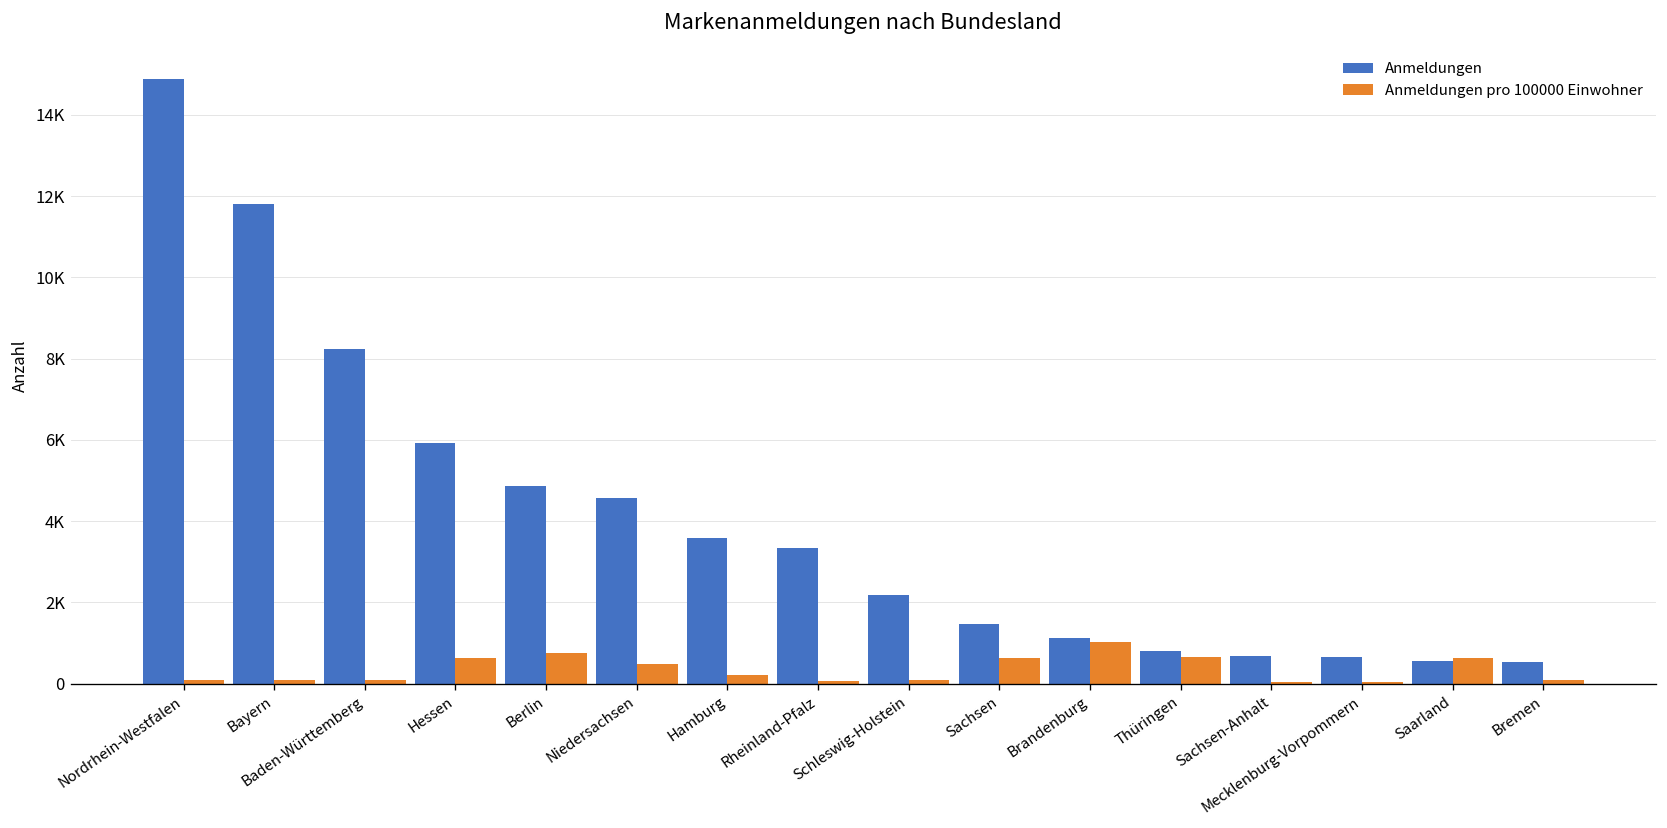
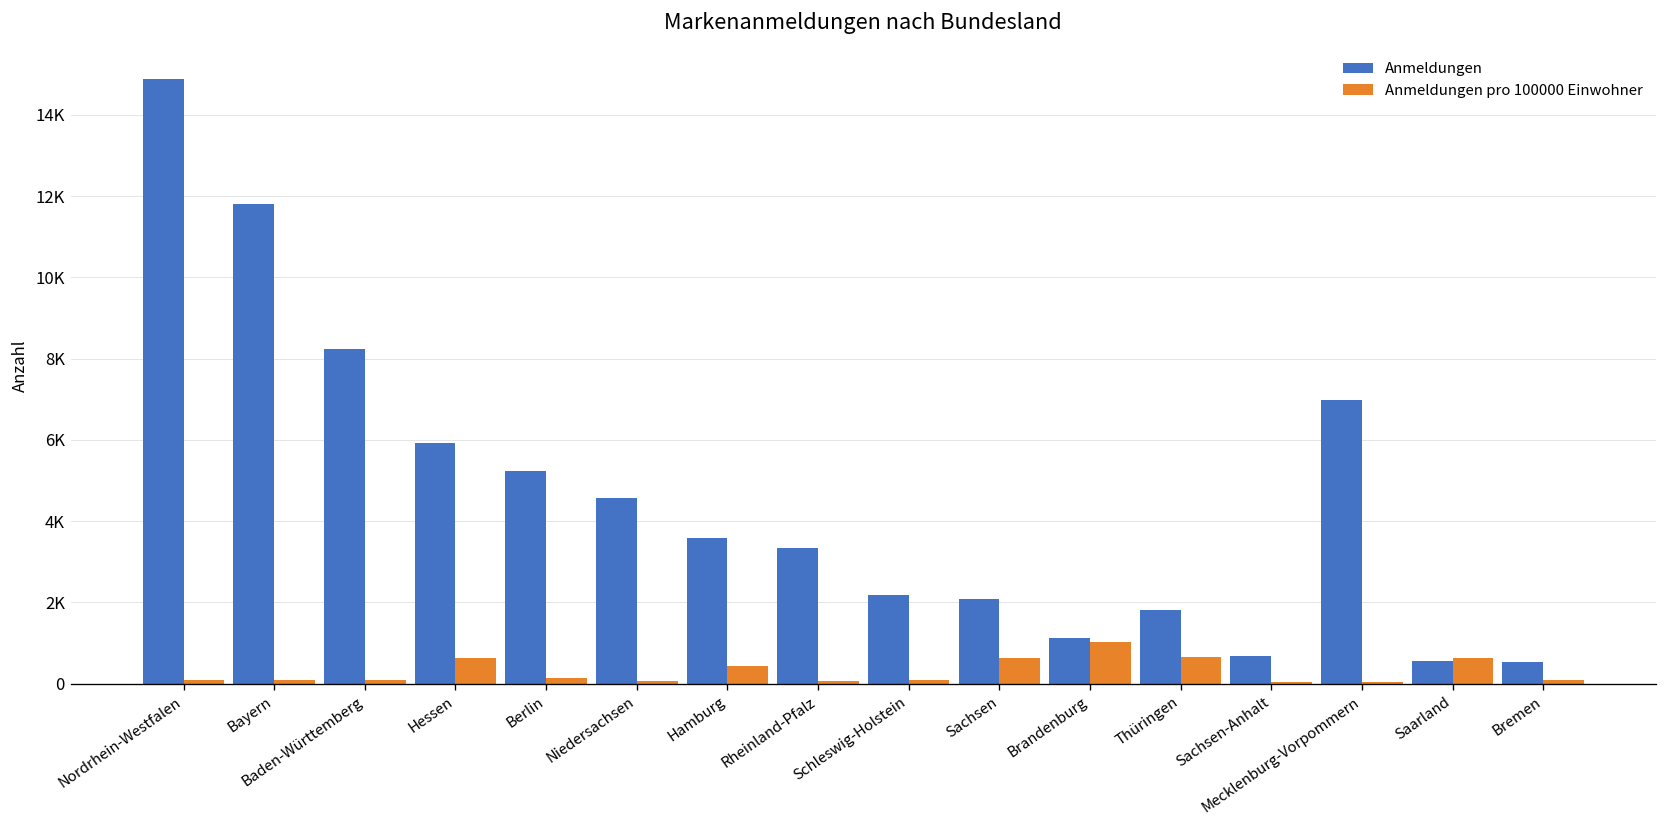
Anmeldungen, Berlin: 4900 -> 5200
Anmeldungen pro 100000 Einwohner, Berlin: 700 -> 100
Anmeldungen pro 100000 Einwohner, Niedersachsen: 500 -> 100
Anmeldungen pro 100000 Einwohner, Hamburg: 200 -> 400
Anmeldungen, Sachsen: 1500 -> 2100
Anmeldungen, Thüringen: 800 -> 1800
Anmeldungen, Mecklenburg-Vorpommern: 700 -> 7000
